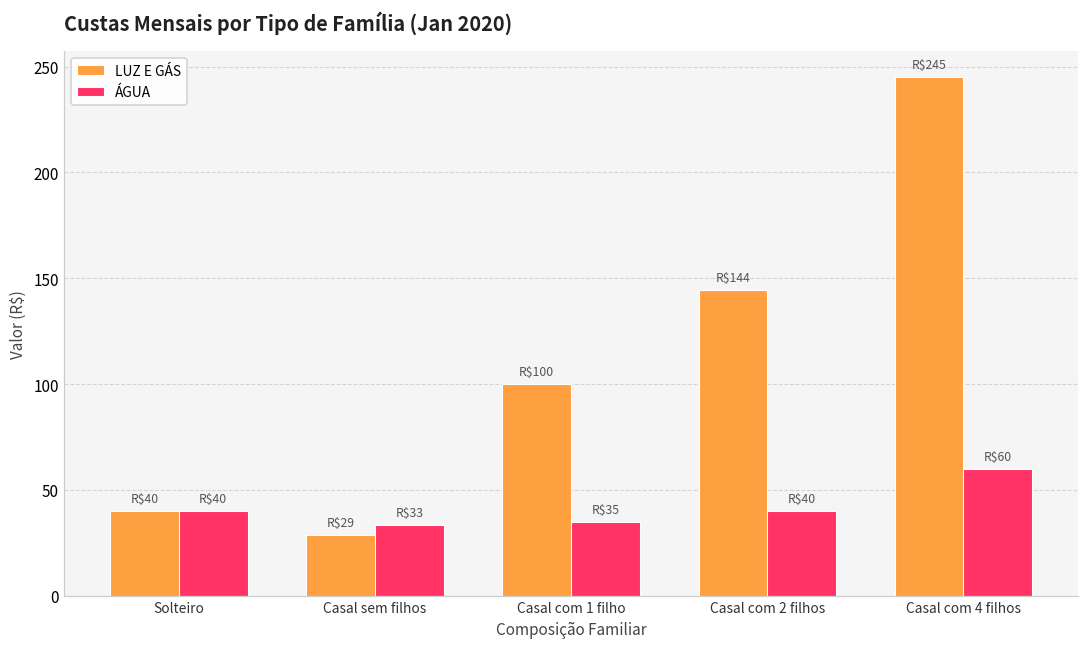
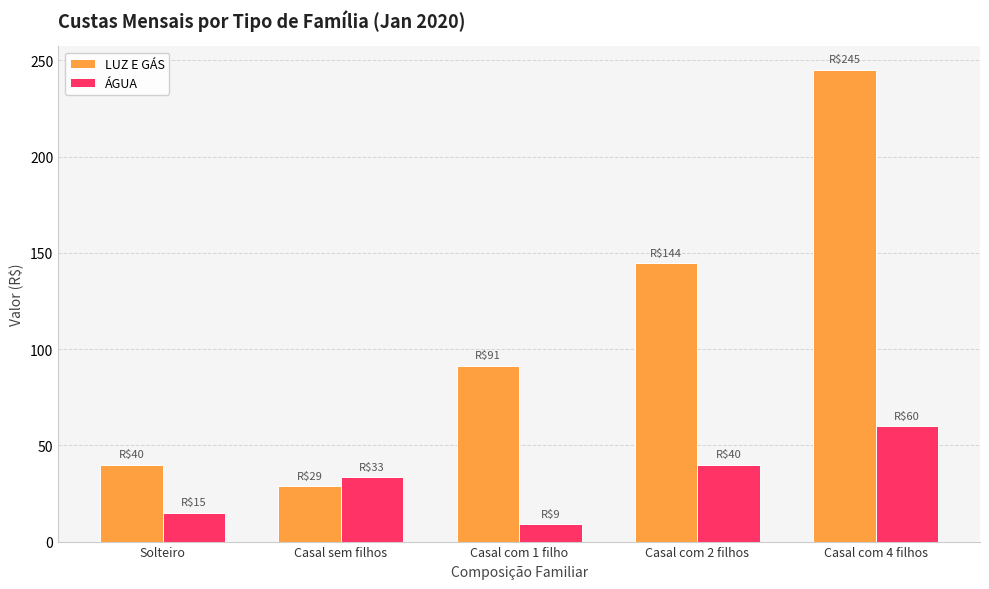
ÁGUA, Solteiro: $40 -> $15
LUZ E GÁS, Casal com 1 filho: $100 -> $91
ÁGUA, Casal com 1 filho: $35 -> $9
